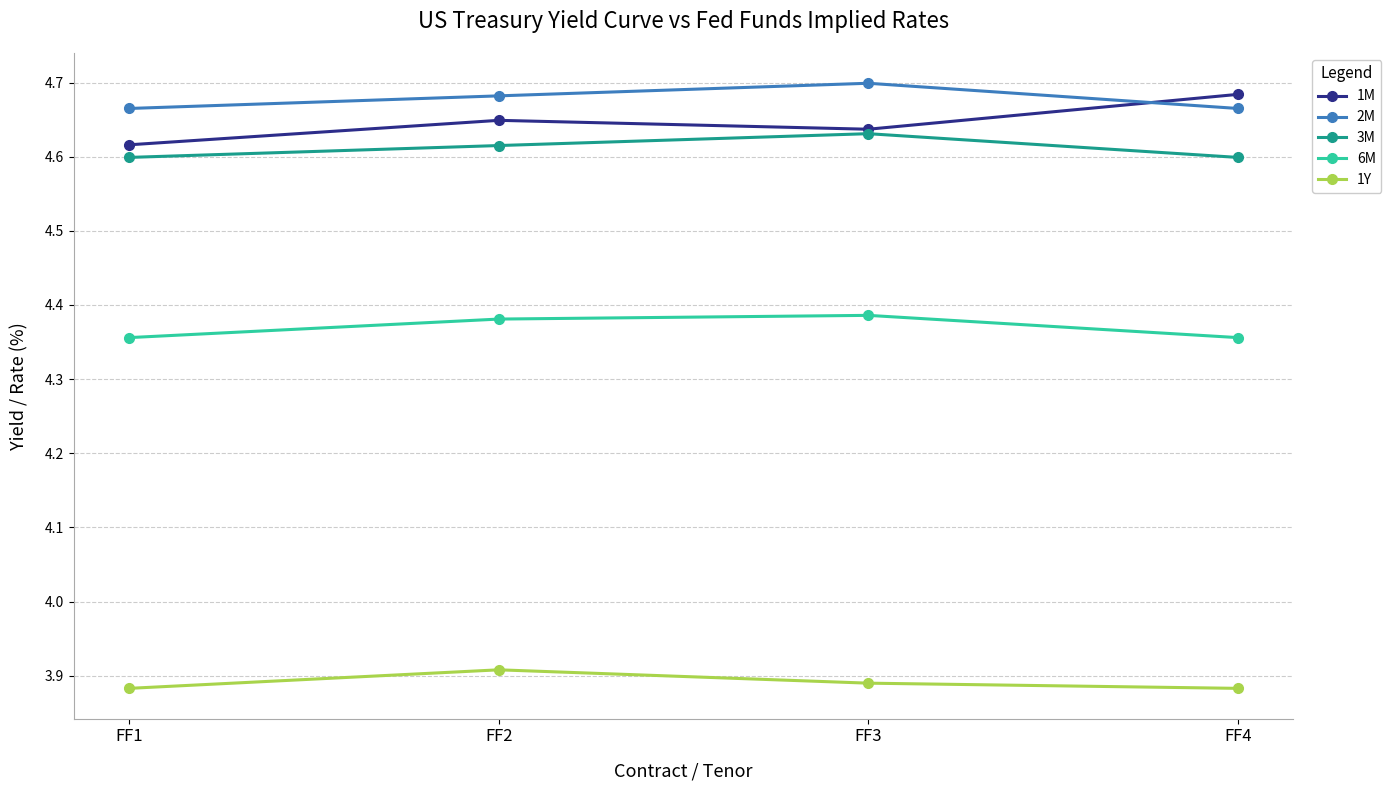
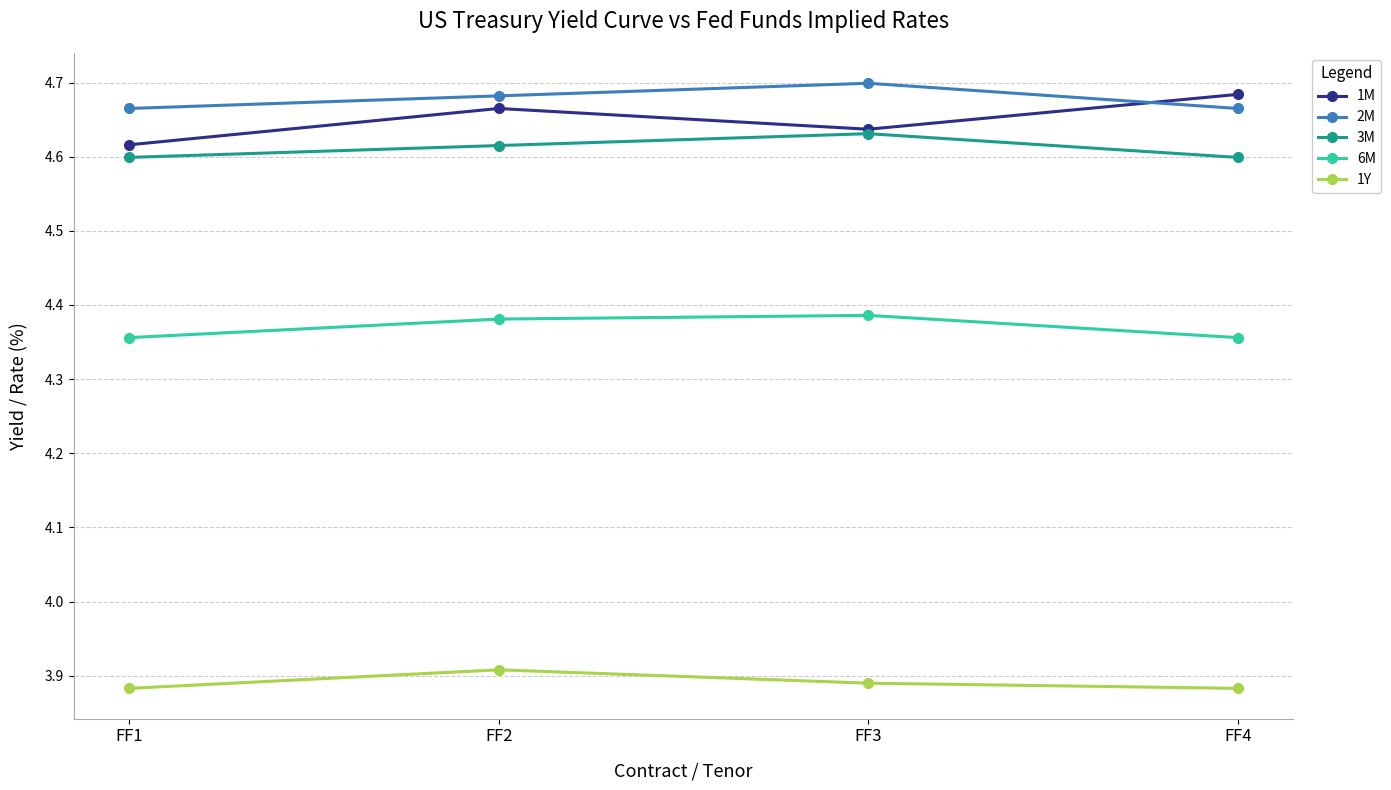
1M, FF2: 4.65 -> 4.67
